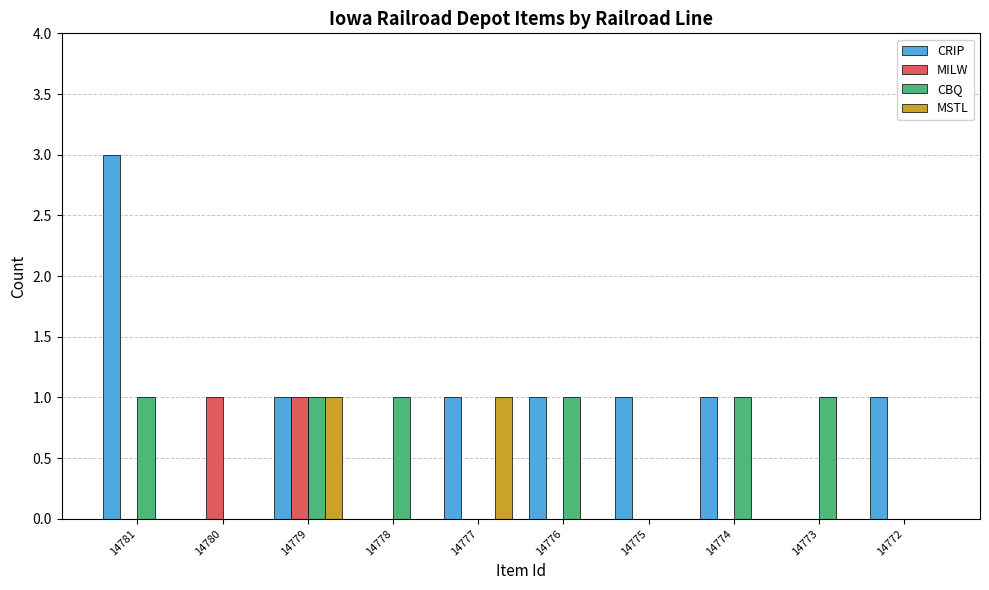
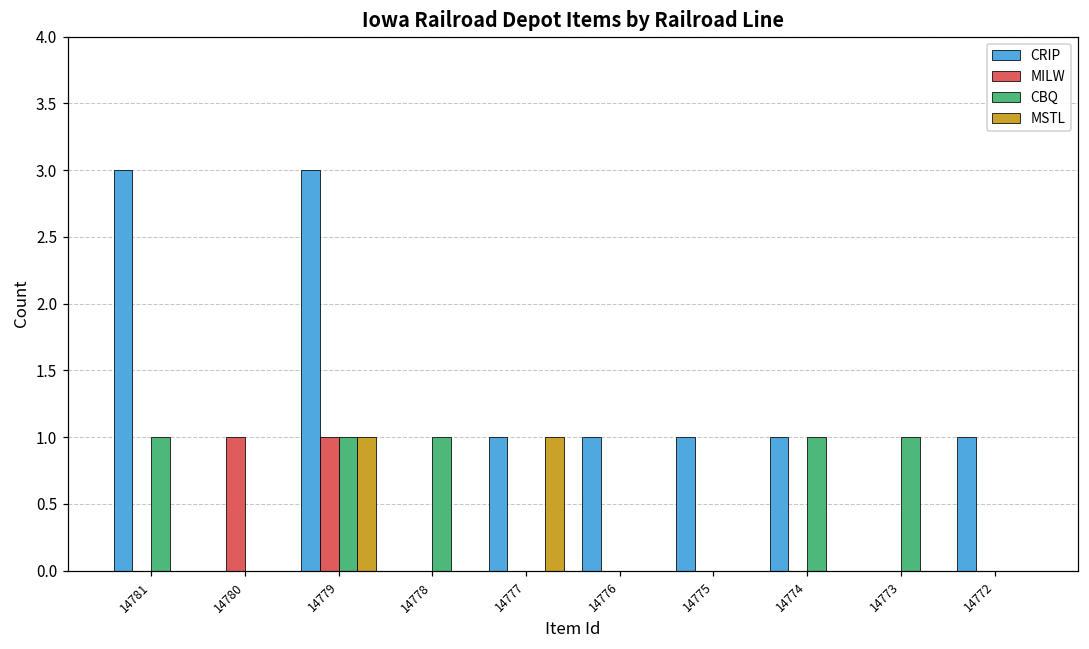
CRIP, 14779: 1 -> 3
CBQ, 14776: 1 -> 0
